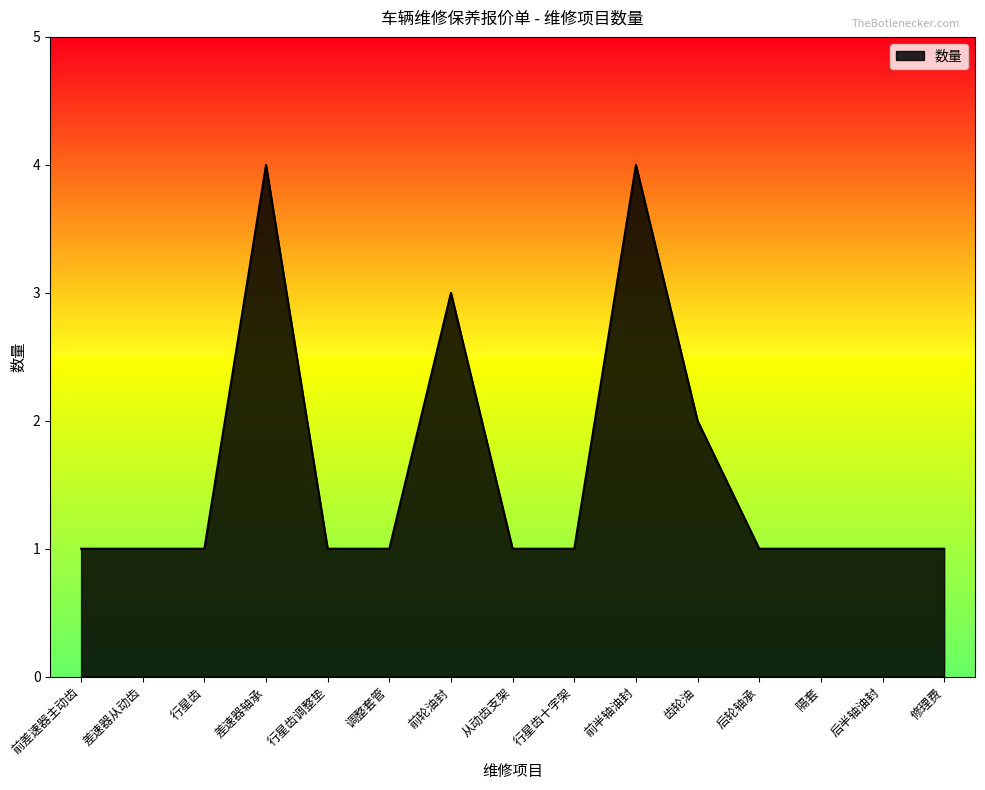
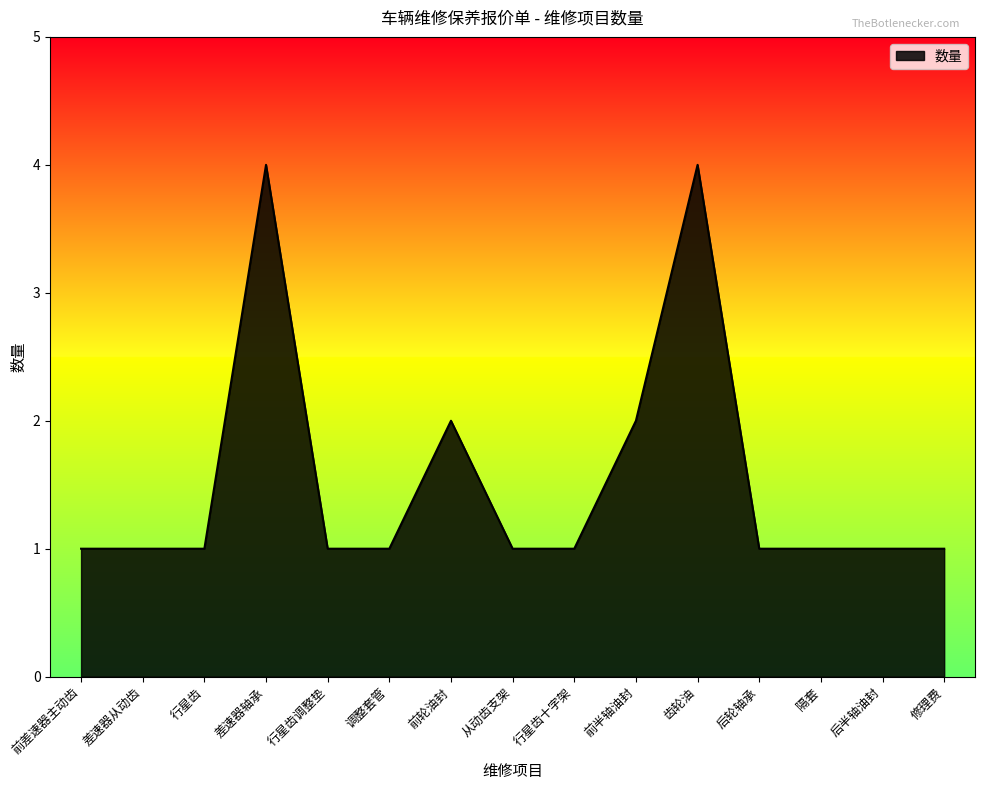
前轮油封: 3 -> 2
前半轴油封: 4 -> 2
齿轮油: 2 -> 4
